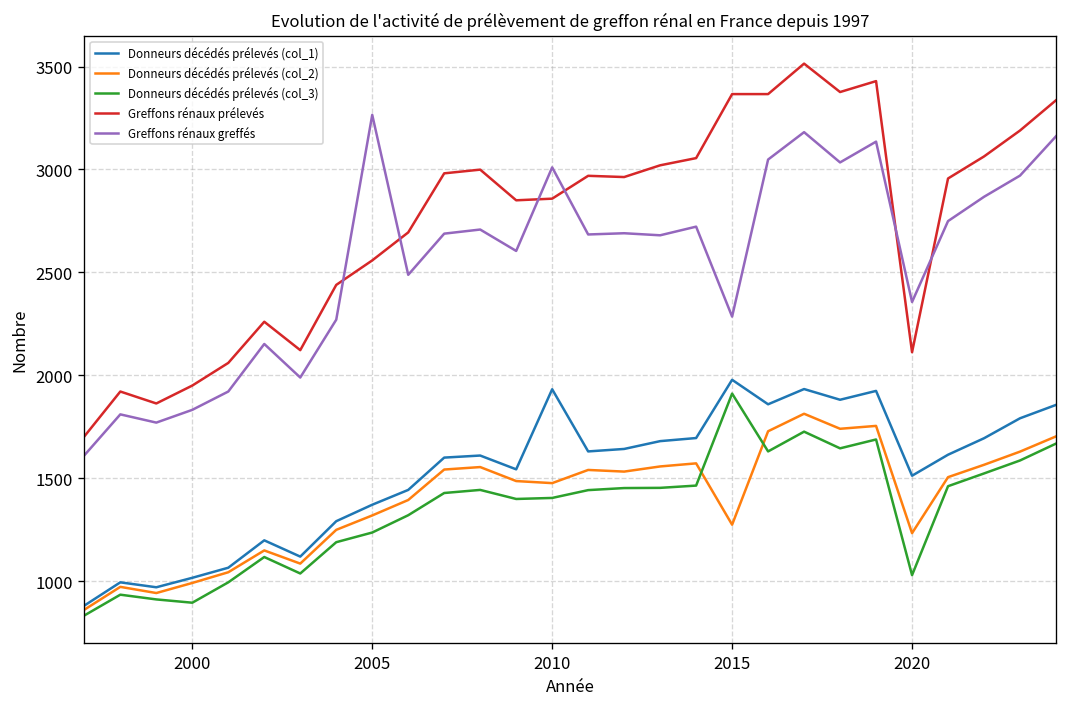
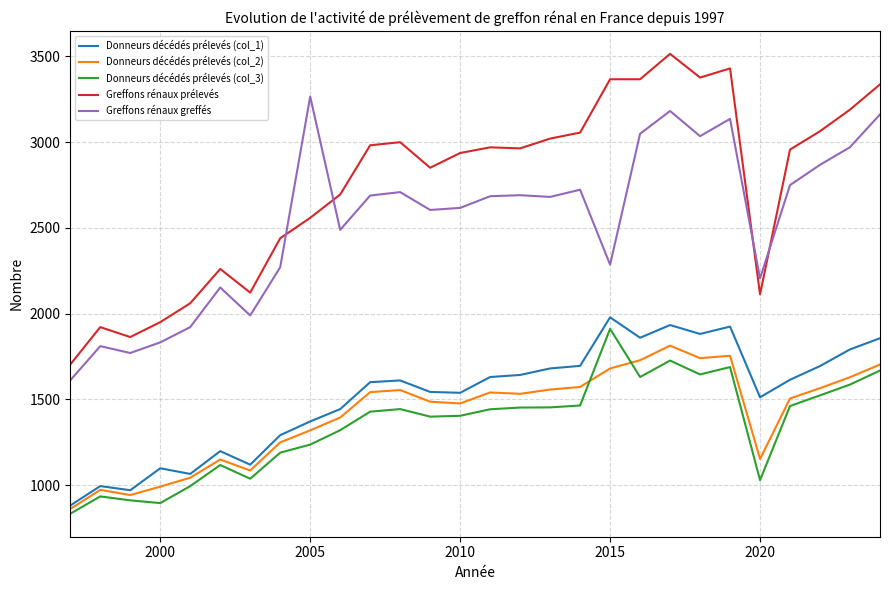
Donneurs décédés prélevés (col_1), 2000: 1020 -> 1100
Donneurs décédés prélevés (col_1), 2010: 1930 -> 1540
Greffons rénaux prélevés, 2010: 2860 -> 2940
Greffons rénaux greffés, 2010: 3010 -> 2620
Donneurs décédés prélevés (col_2), 2015: 1270 -> 1680
Donneurs décédés prélevés (col_2), 2020: 1230 -> 1150
Greffons rénaux greffés, 2020: 2360 -> 2210
